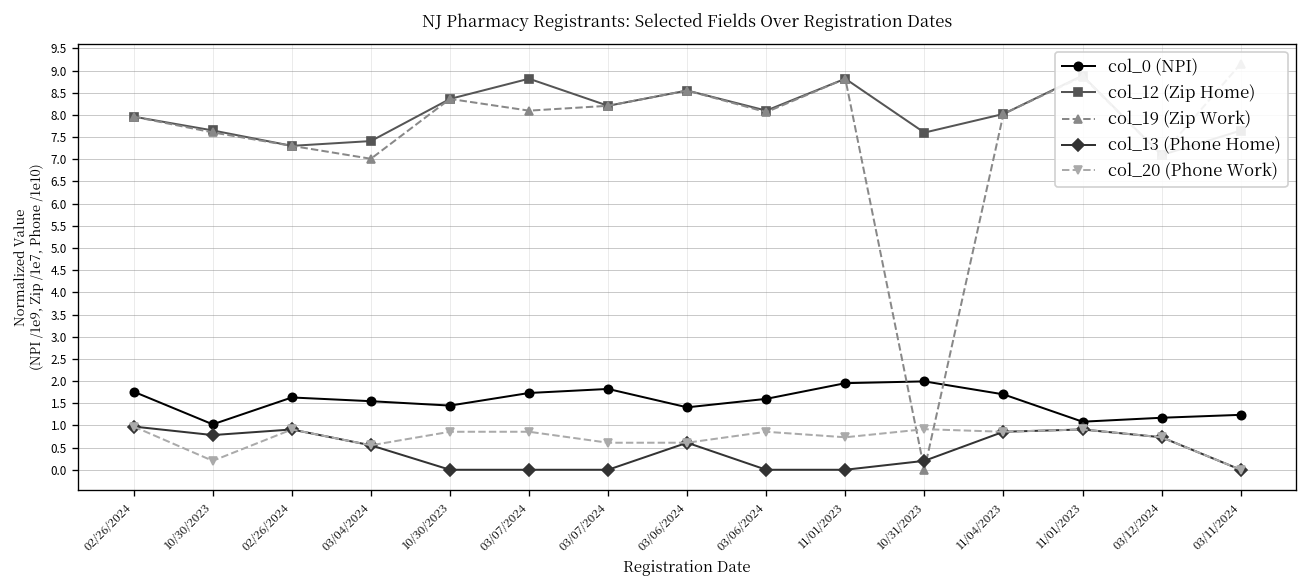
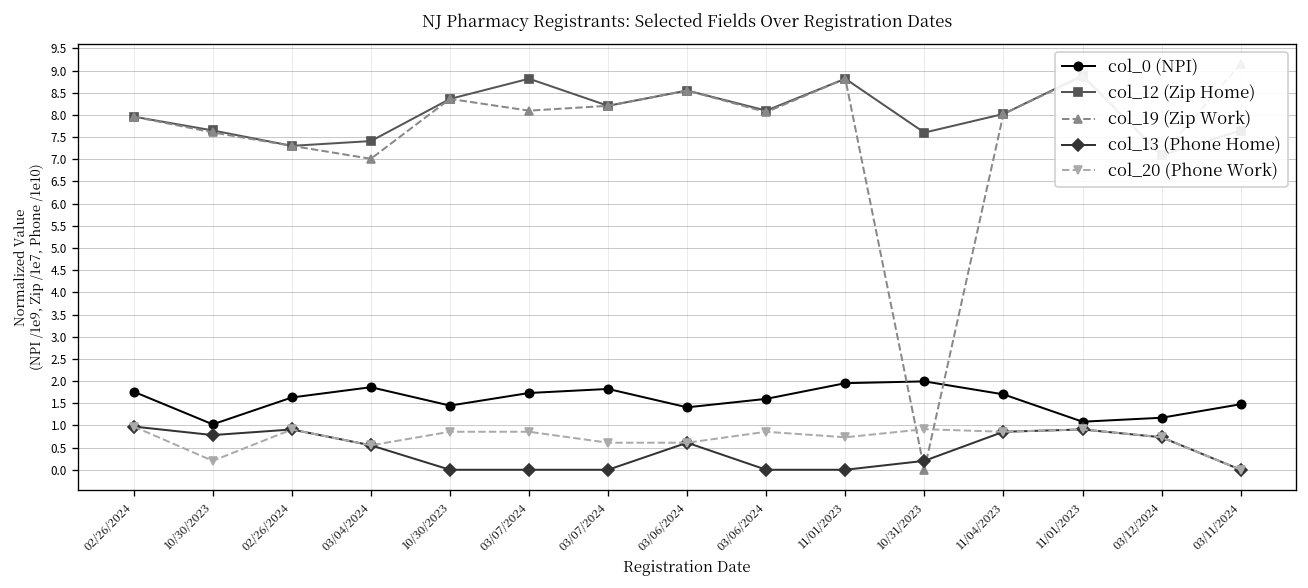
col_0 (NPI), 03/04/2024: 1.5 -> 1.9
col_0 (NPI), 03/11/2024: 1.2 -> 1.5
